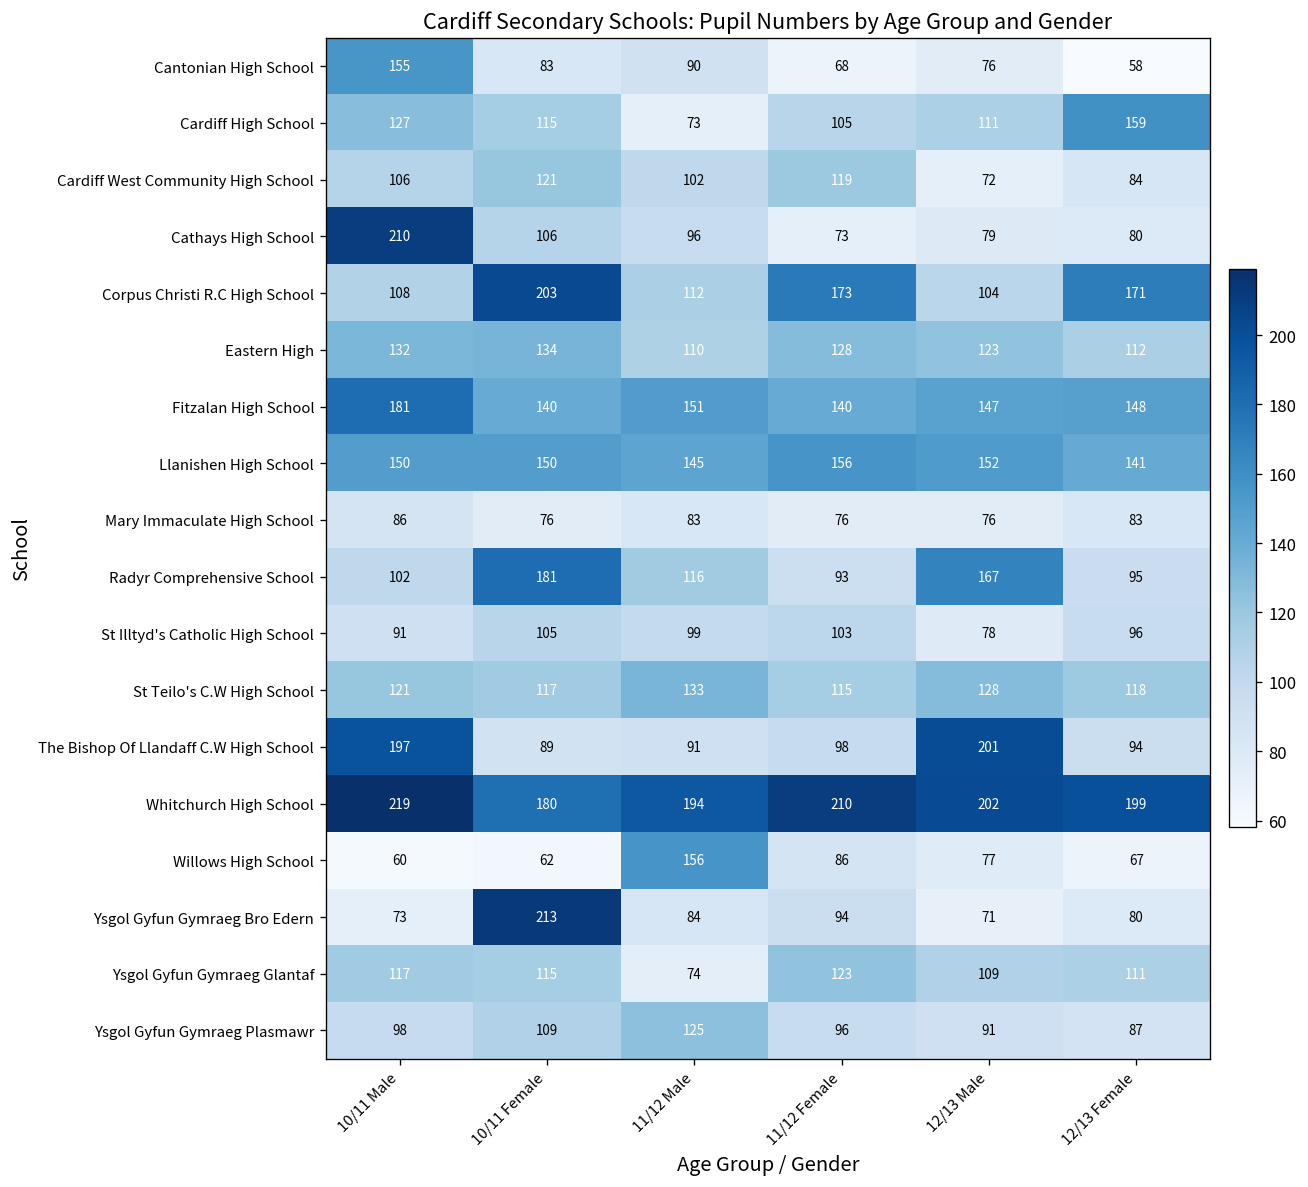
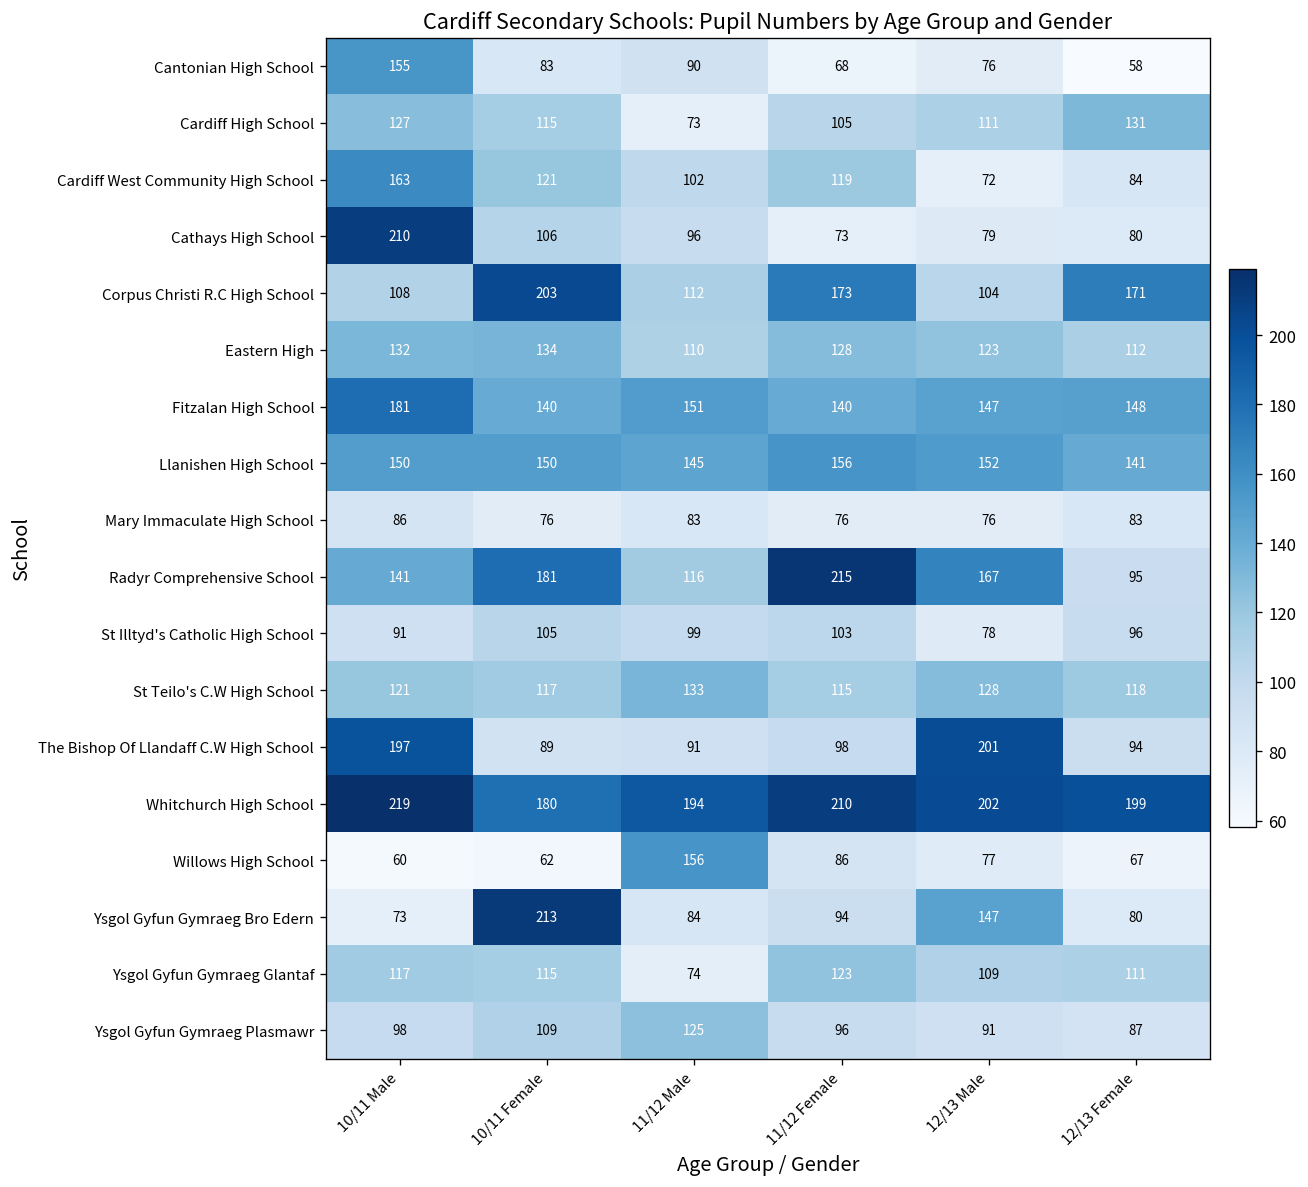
Cardiff High School, 12/13 Female: 159 -> 131
Cardiff West Community High School, 10/11 Male: 106 -> 163
Radyr Comprehensive School, 10/11 Male: 102 -> 141
Radyr Comprehensive School, 11/12 Female: 93 -> 215
Ysgol Gyfun Gymraeg Bro Edern, 12/13 Male: 71 -> 147
